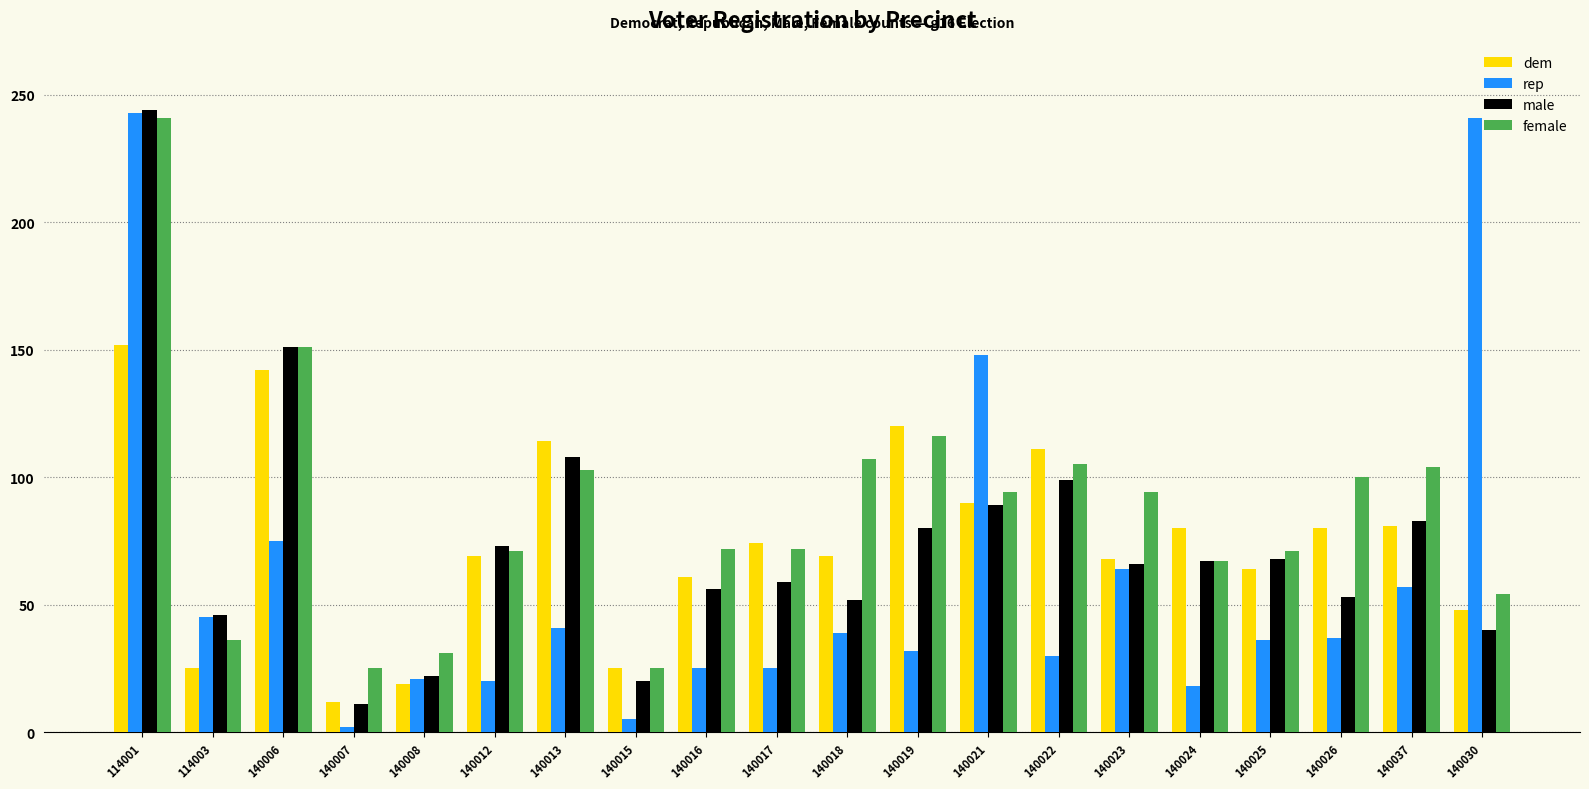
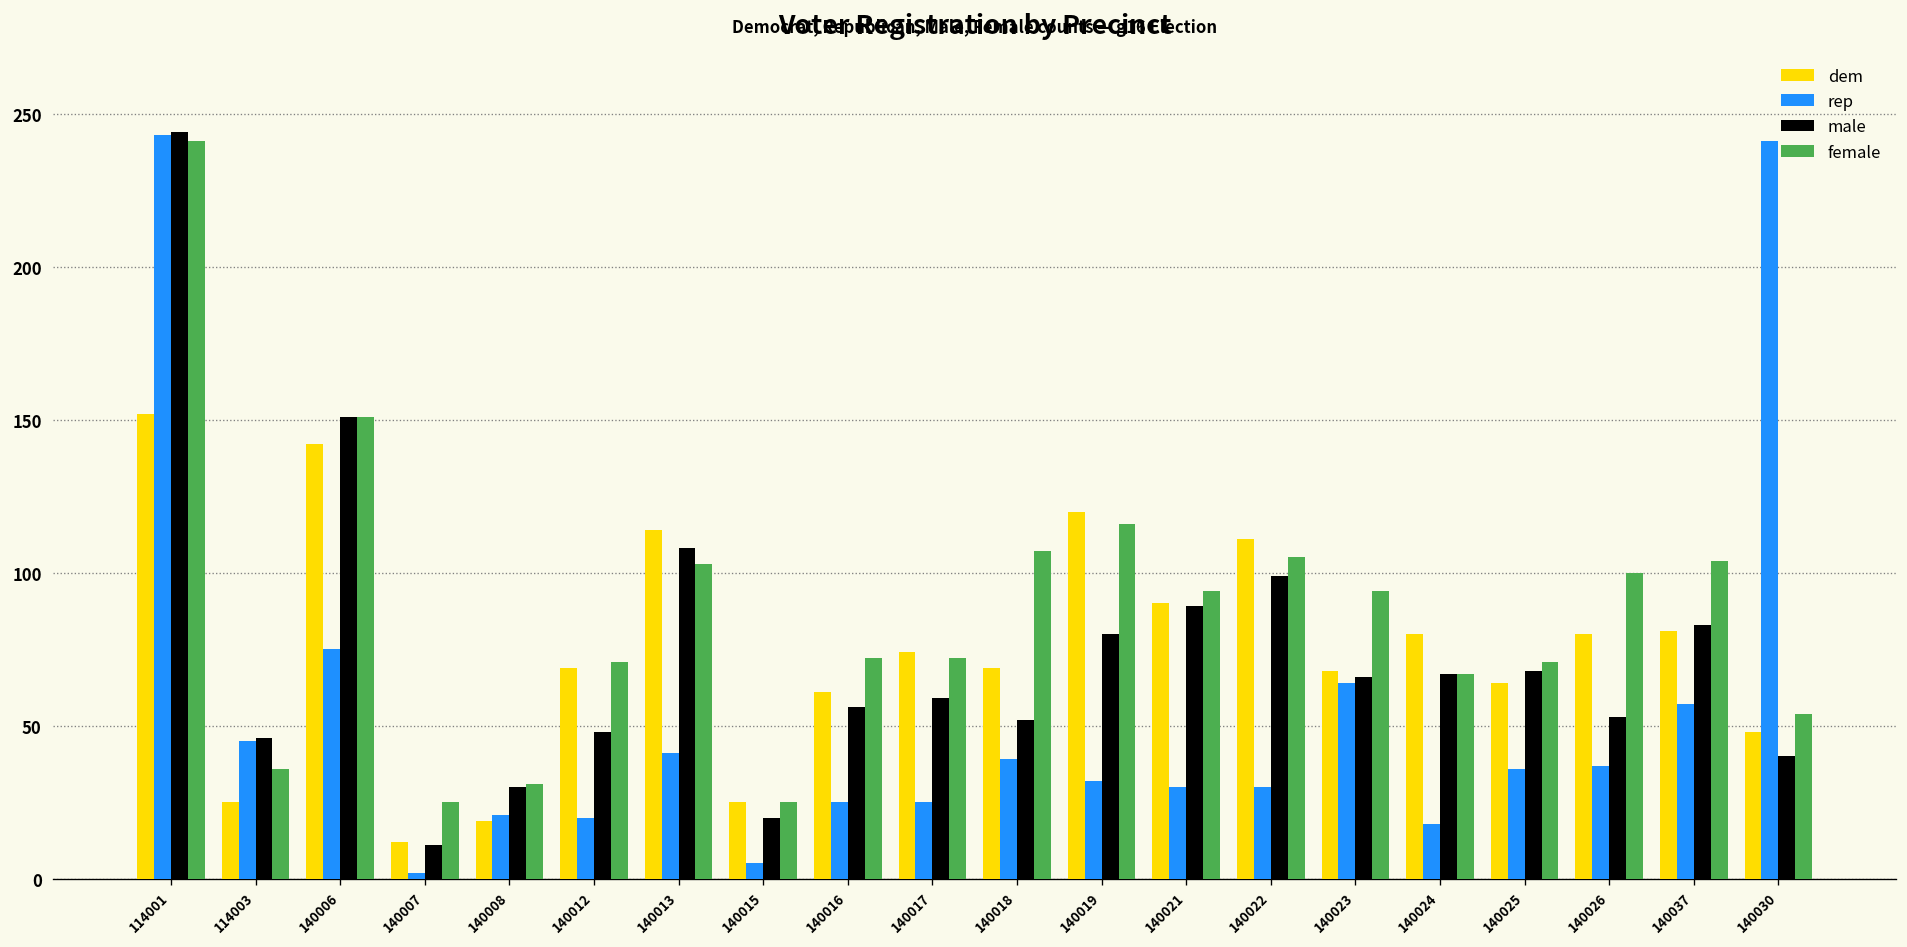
male, 140008: 22 -> 30
male, 140012: 73 -> 48
rep, 140021: 148 -> 30
